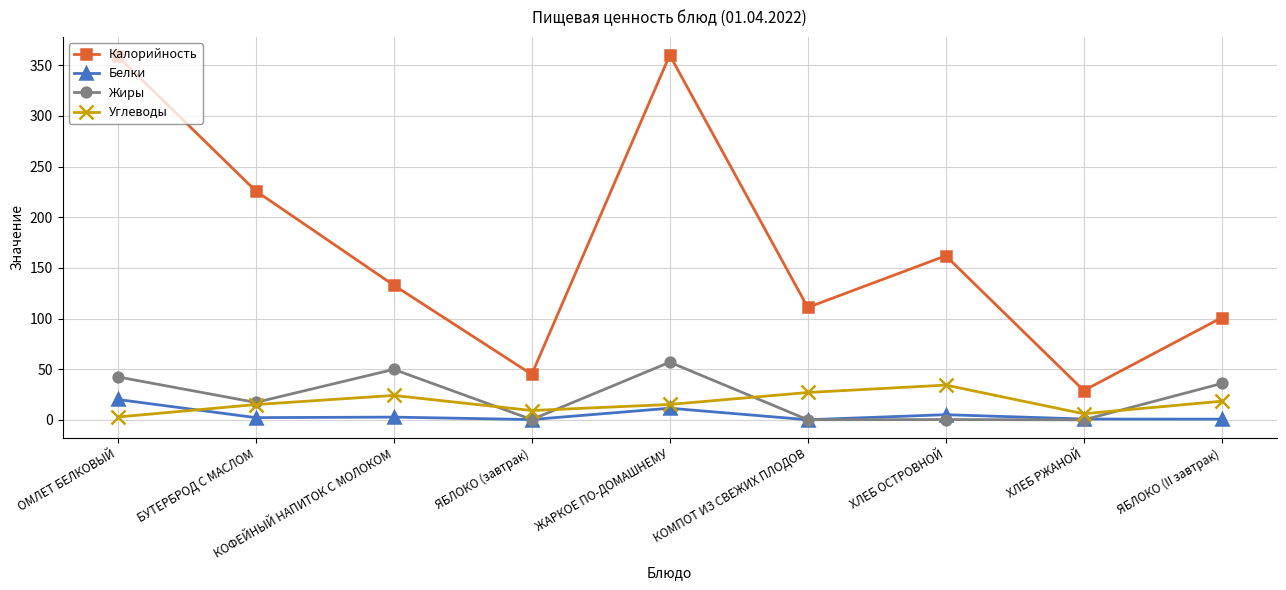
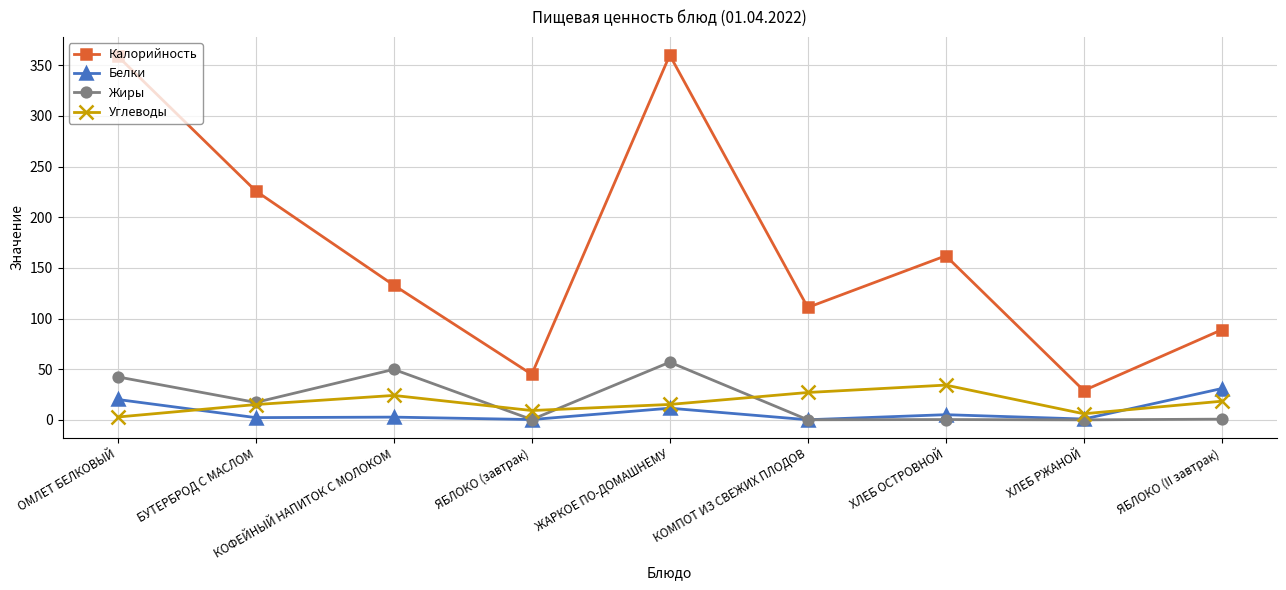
Калорийность, ЯБЛОКО (II завтрак): 101 -> 89
Белки, ЯБЛОКО (II завтрак): 1 -> 31
Жиры, ЯБЛОКО (II завтрак): 36 -> 1
